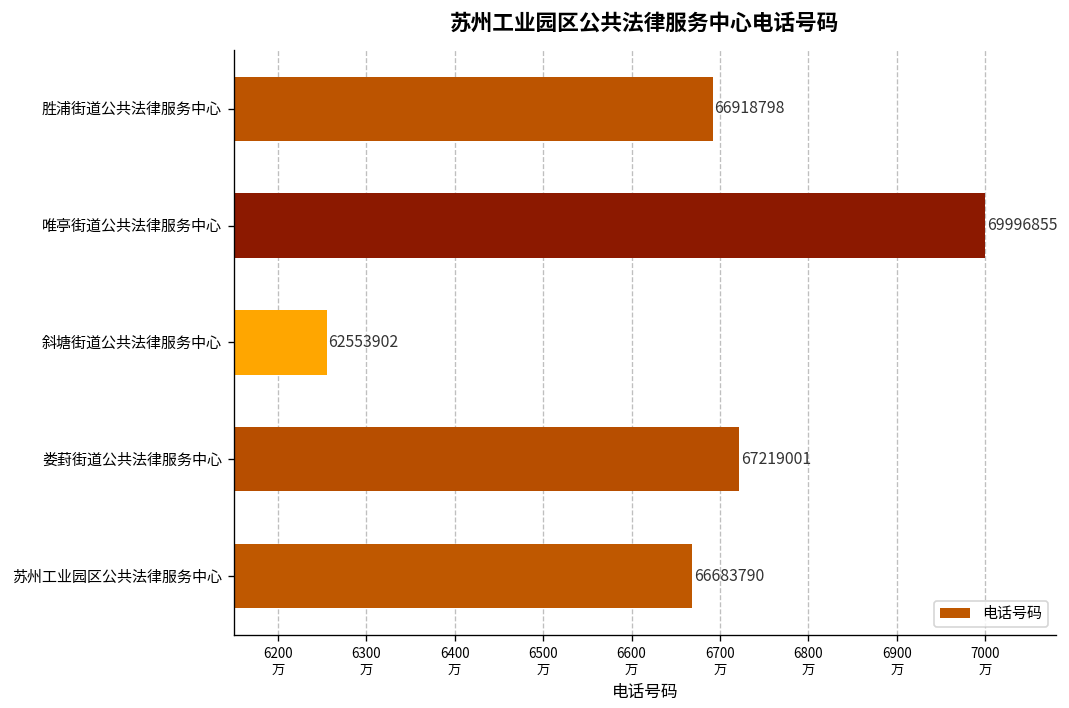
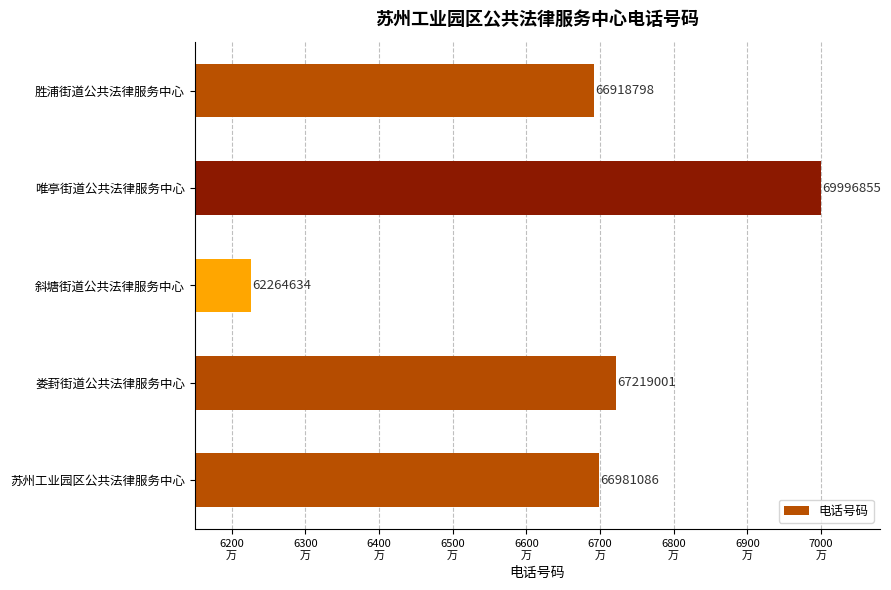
斜塘街道公共法律服务中心: 62553902 -> 62264634
苏州工业园区公共法律服务中心: 66683790 -> 66981086
